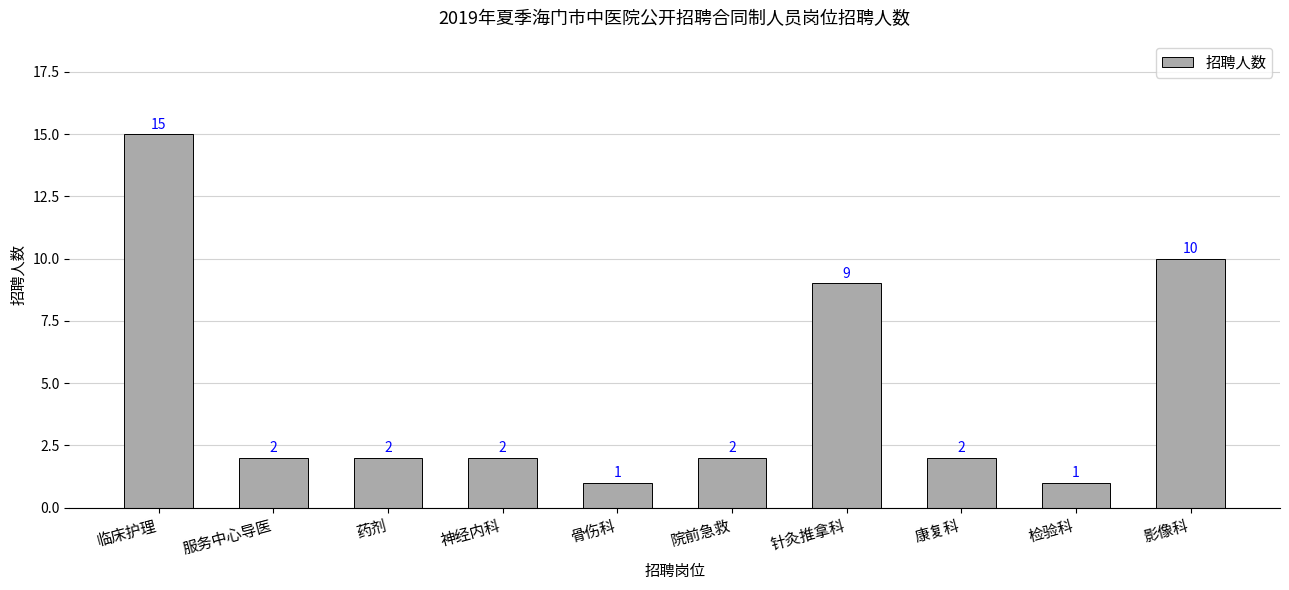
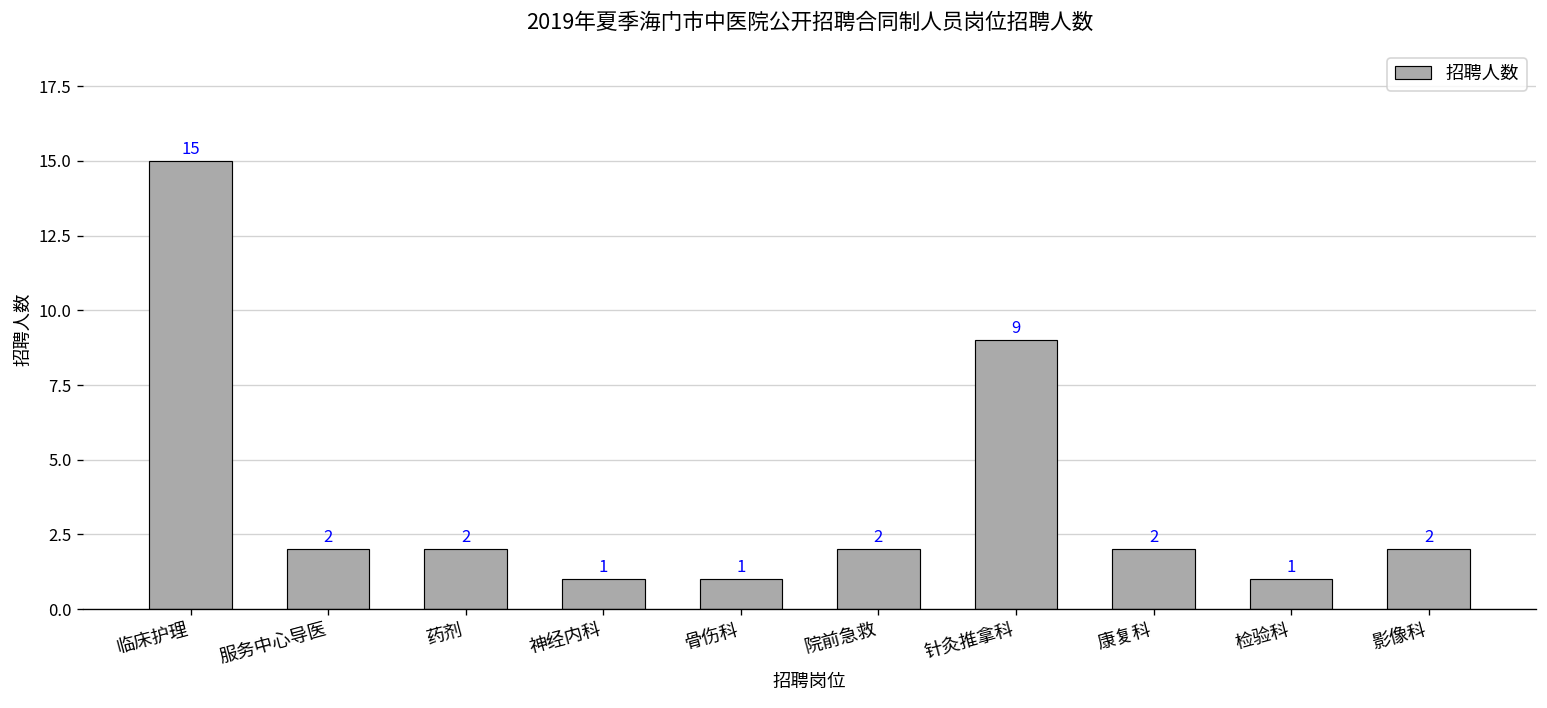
神经内科: 2 -> 1
影像科: 10 -> 2
